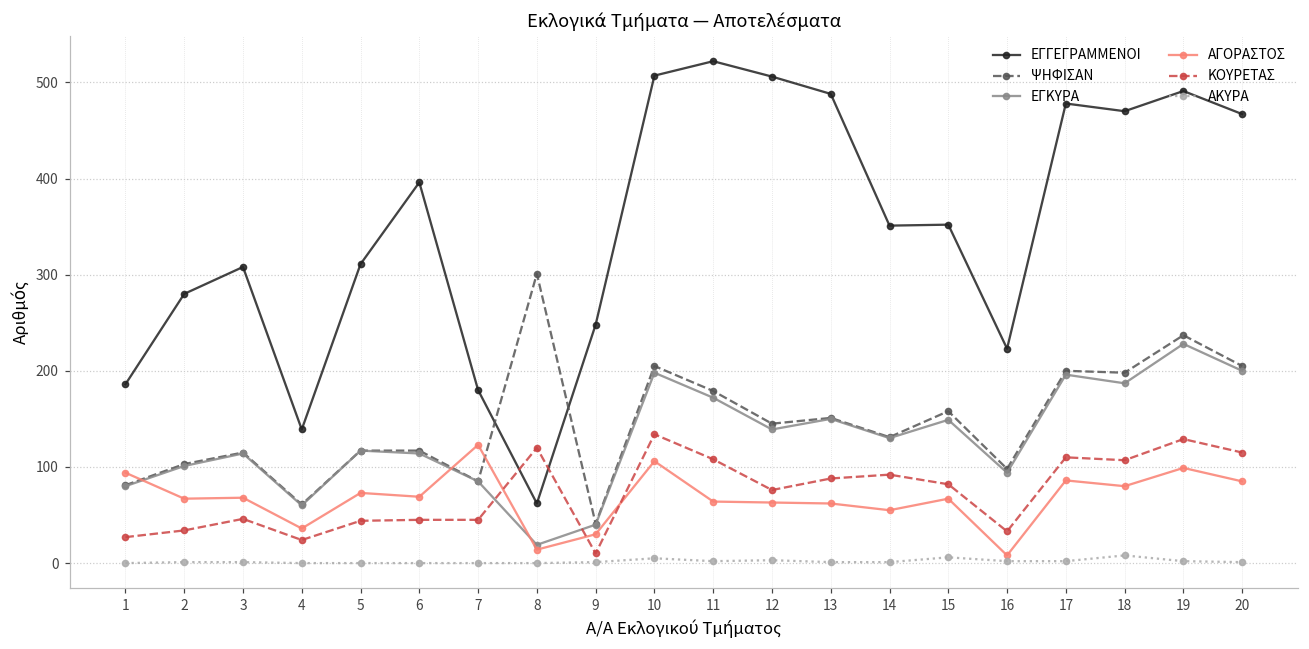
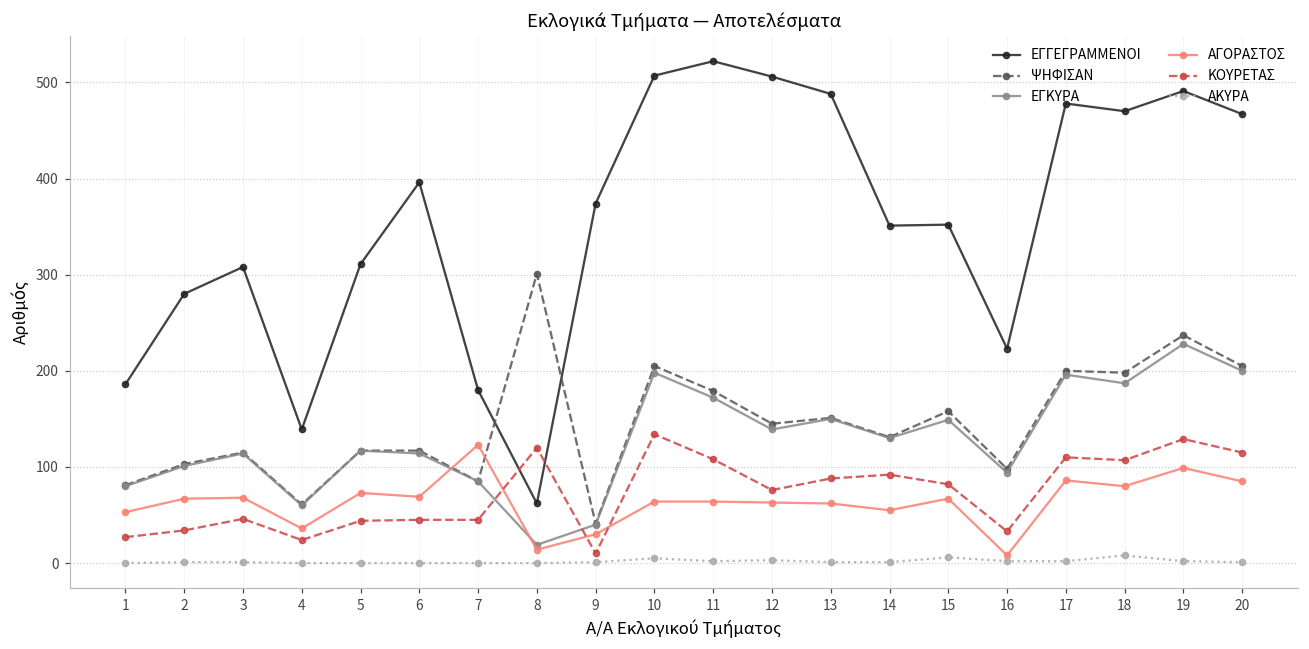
ΑΓΟΡΑΣΤΟΣ, 1: 90 -> 50
ΕΓΓΕΓΡΑΜΜΕΝΟΙ, 9: 250 -> 370
ΑΓΟΡΑΣΤΟΣ, 10: 110 -> 60
